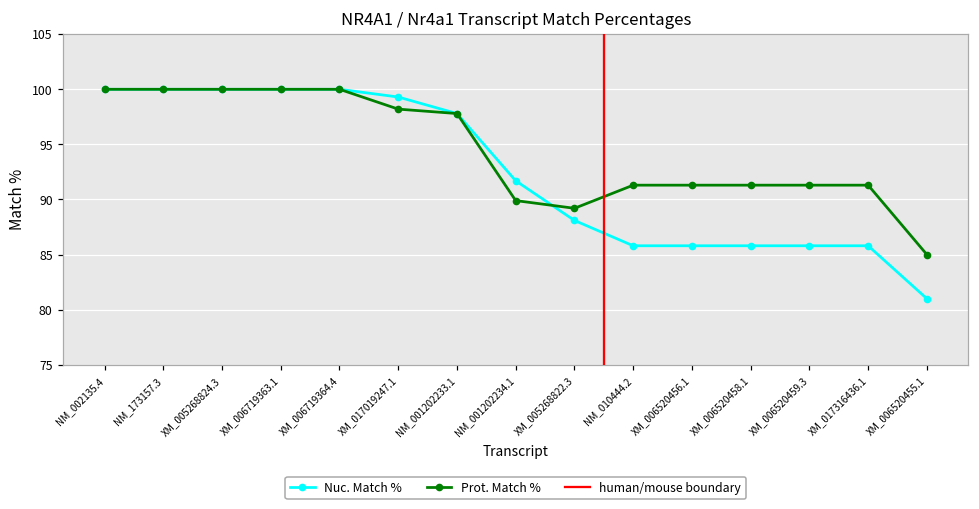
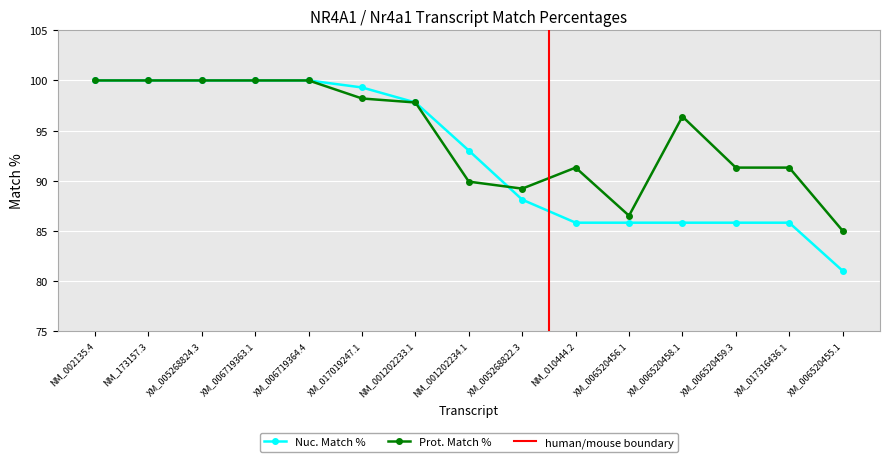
Nuc. Match %, NM_001202234.1: 91.7 -> 93.0
Prot. Match %, XM_006520456.1: 91.3 -> 86.5
Prot. Match %, XM_006520458.1: 91.3 -> 96.4
